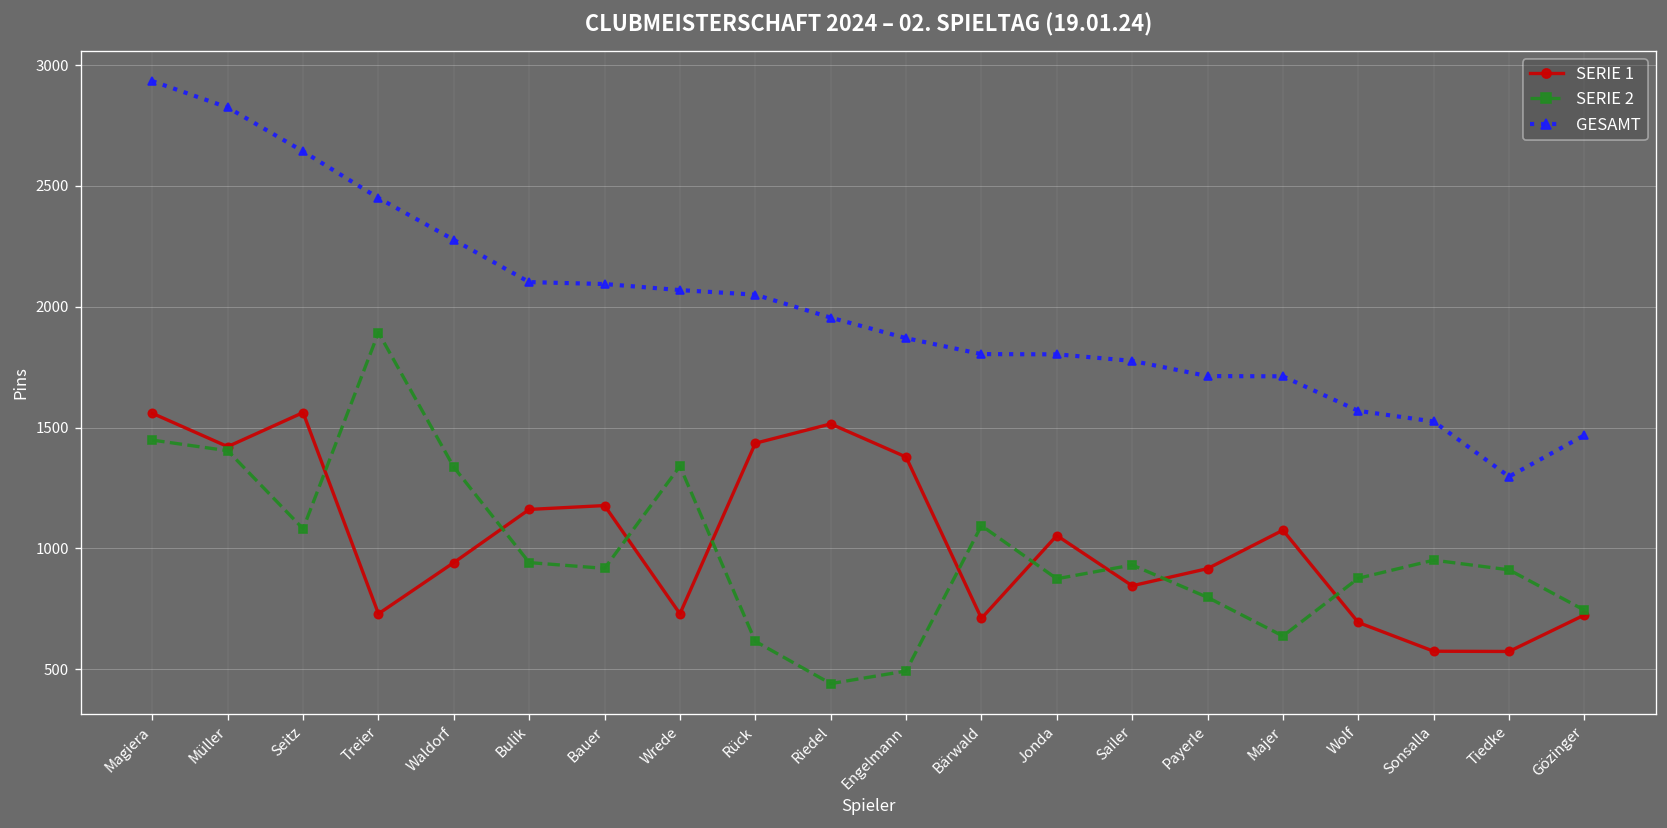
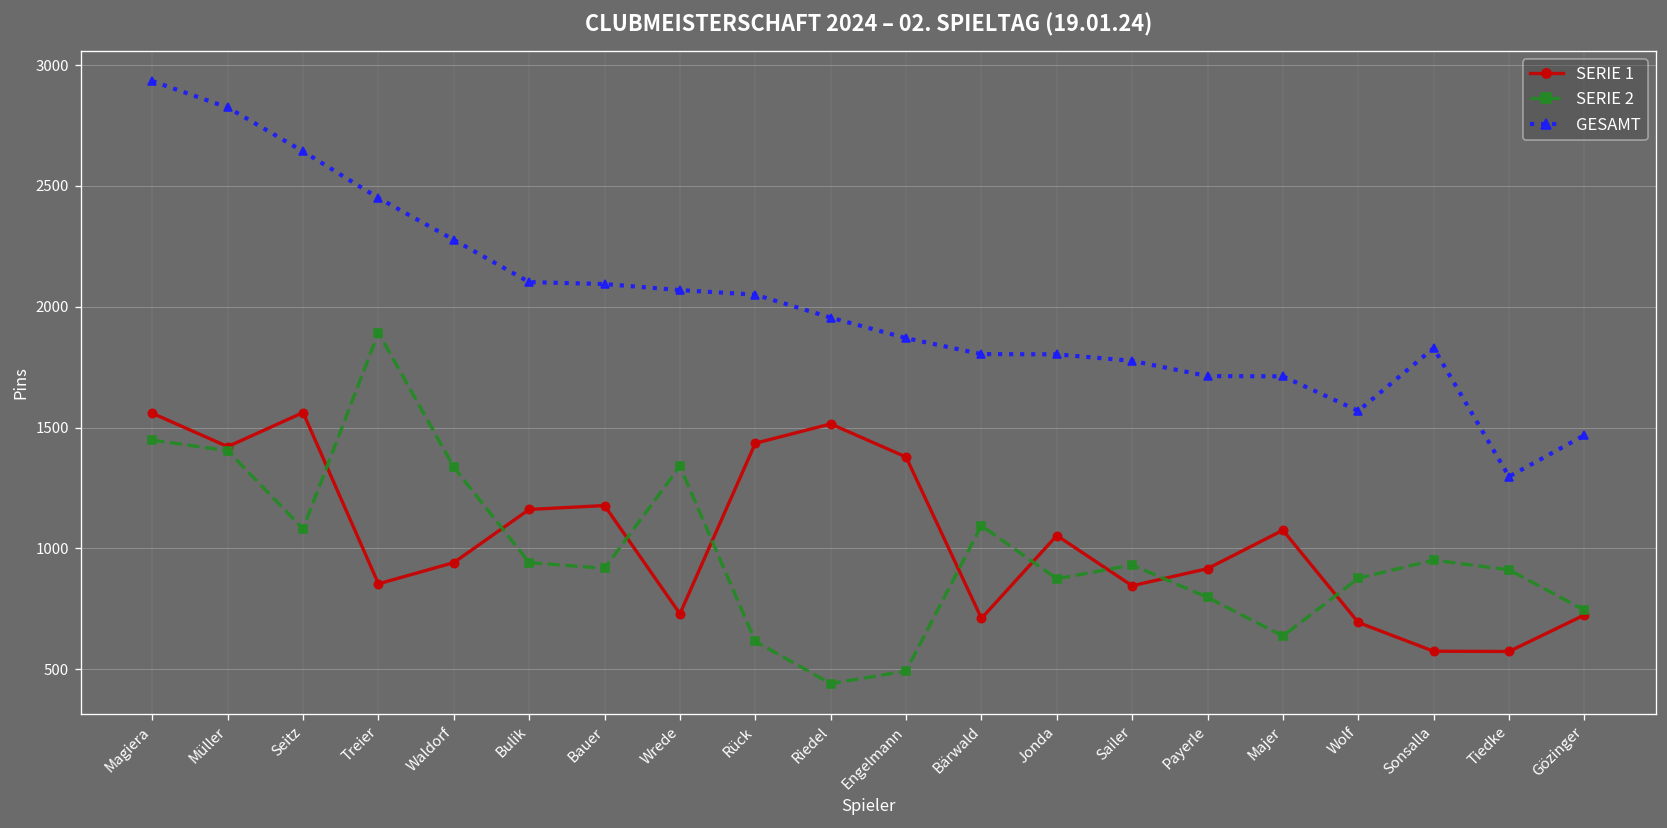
SERIE 1, Treier: 730 -> 850
GESAMT, Sonsalla: 1530 -> 1830
